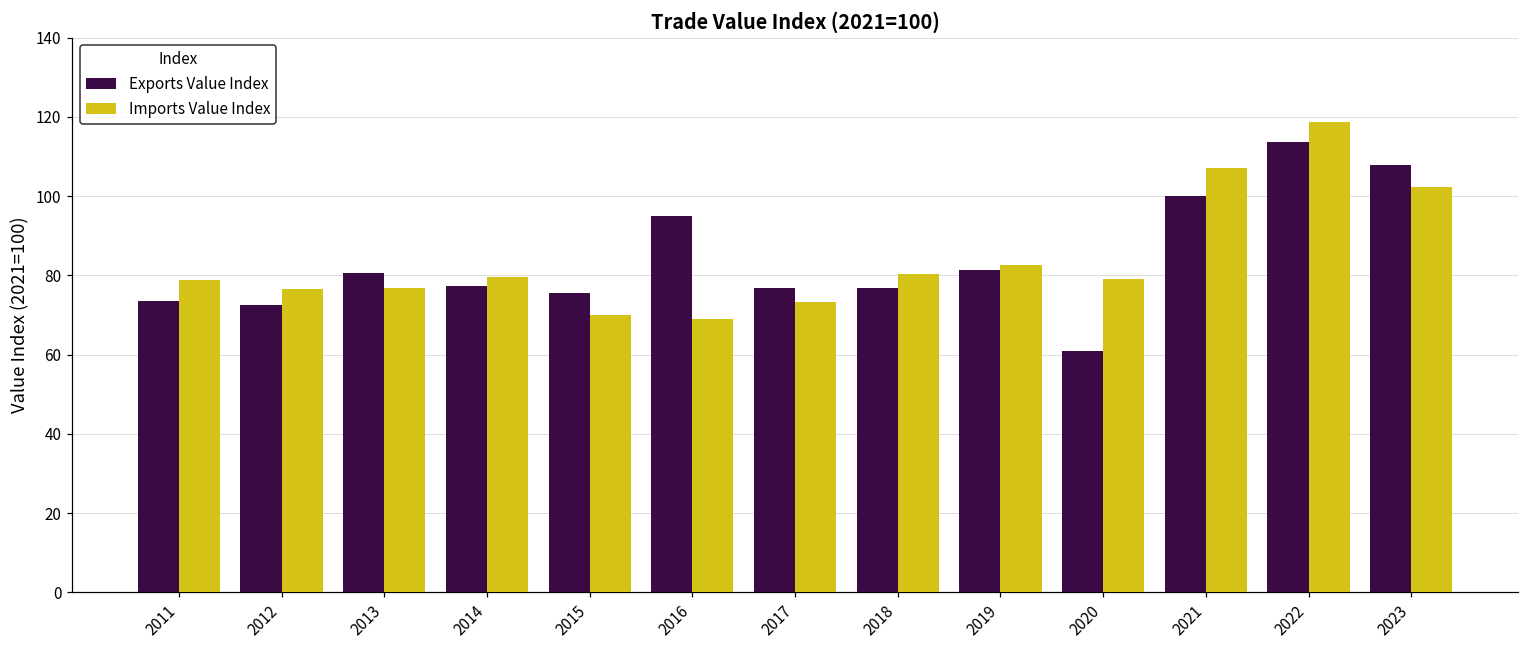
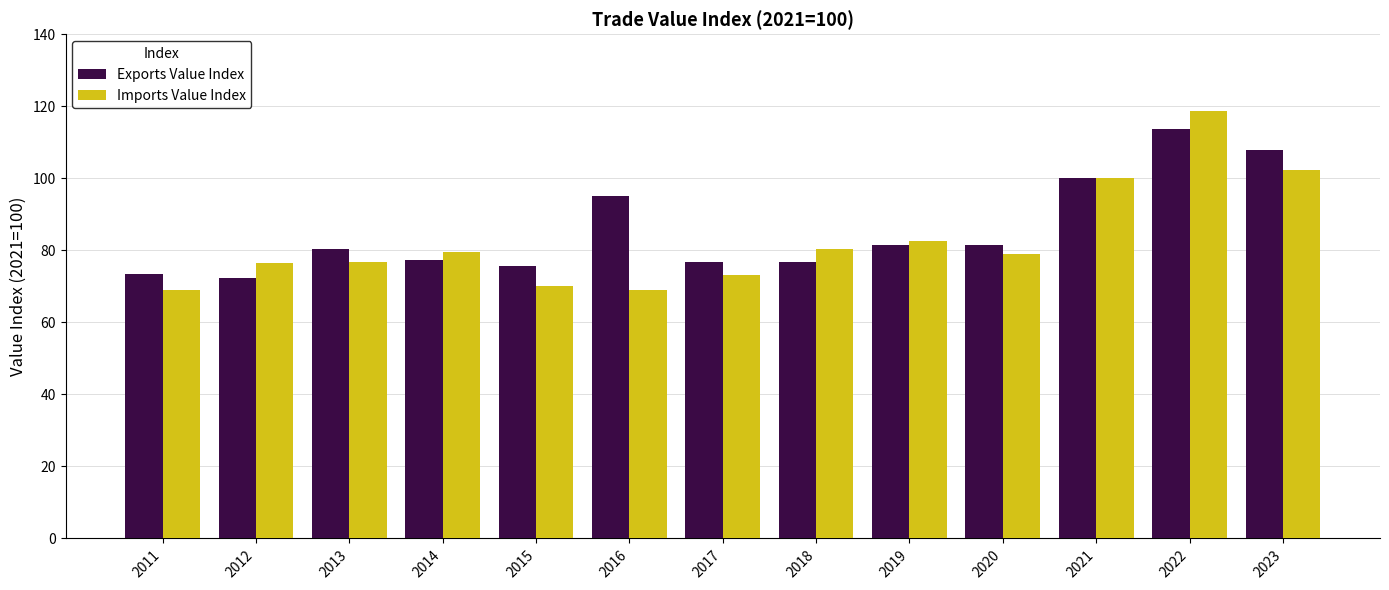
Imports Value Index, 2011: 79 -> 69
Exports Value Index, 2020: 61 -> 82
Imports Value Index, 2021: 107 -> 100
